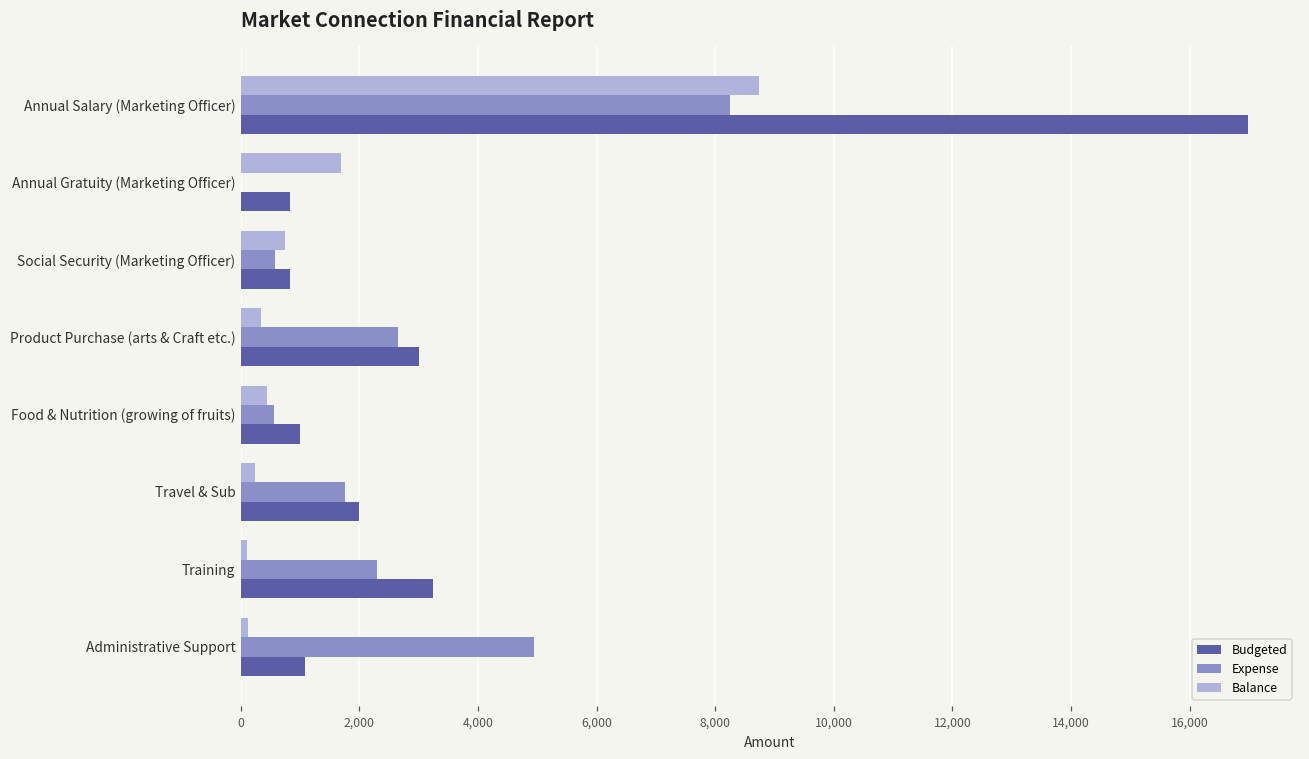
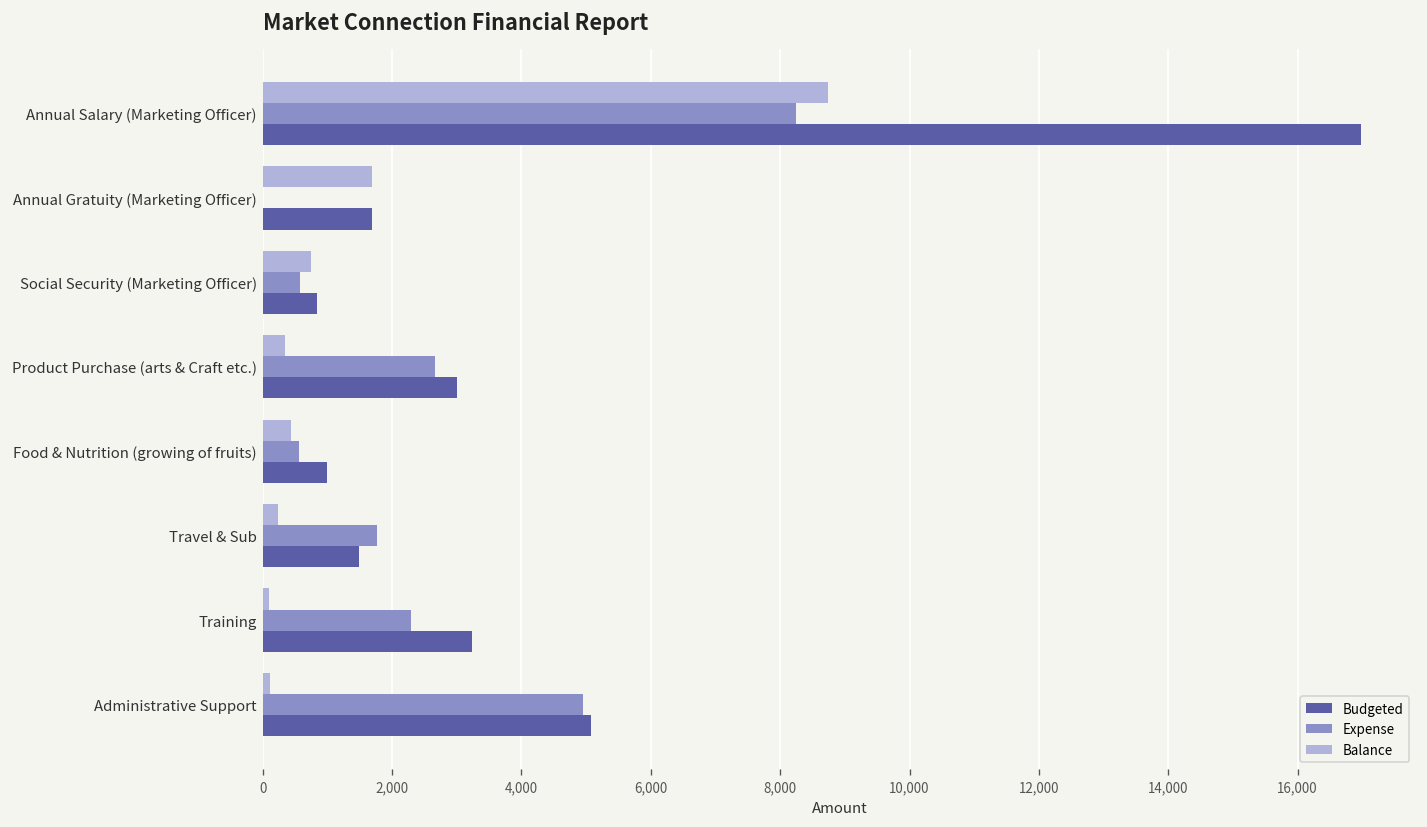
Budgeted, Annual Gratuity (Marketing Officer): 800 -> 1,700
Budgeted, Travel & Sub: 2,000 -> 1,500
Budgeted, Administrative Support: 1,100 -> 5,100
